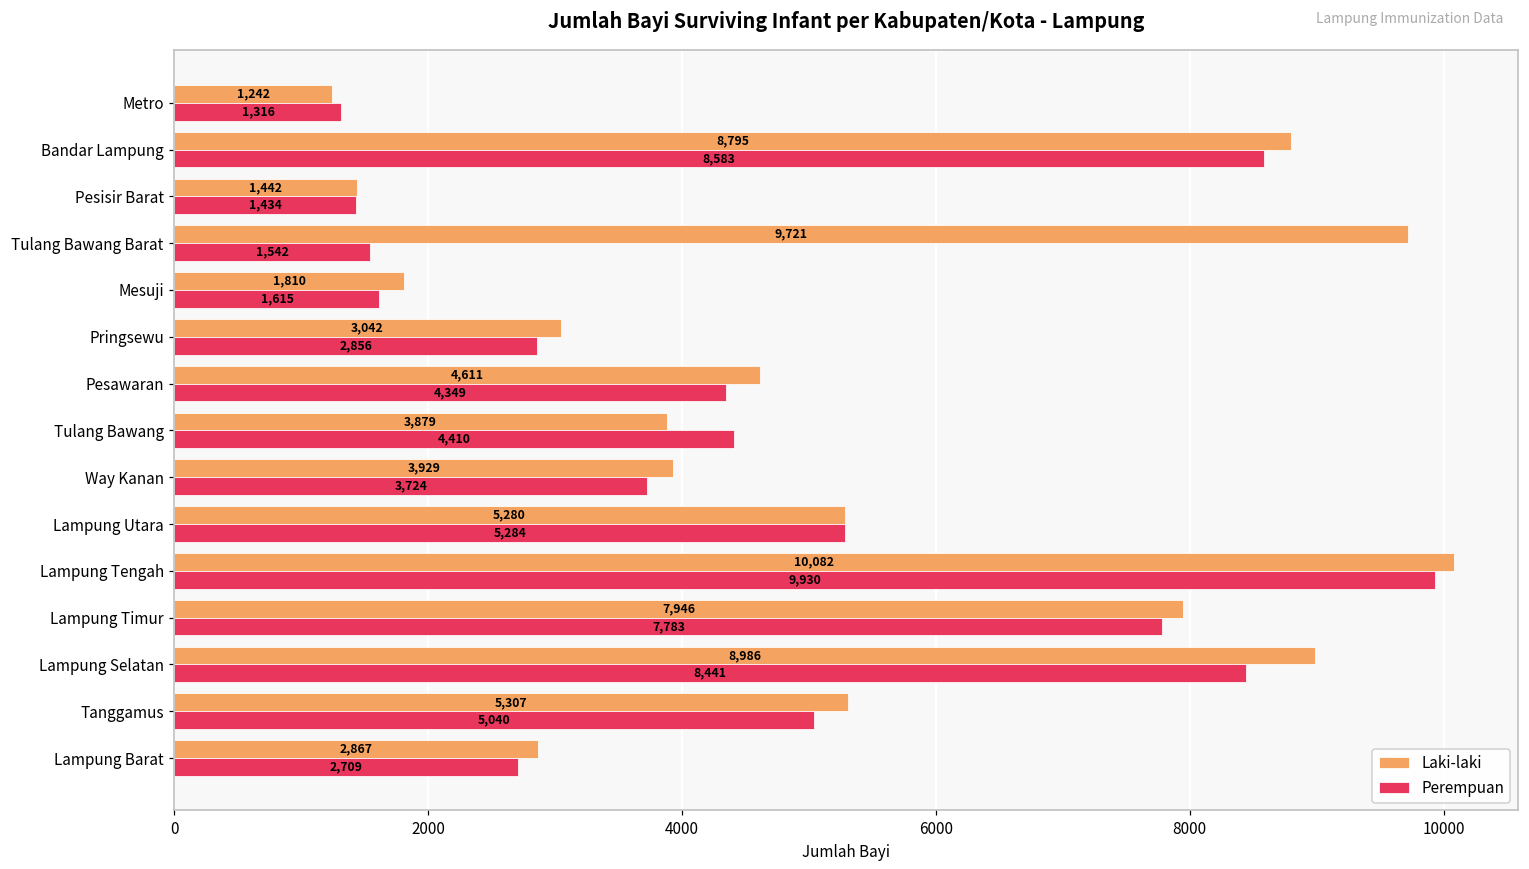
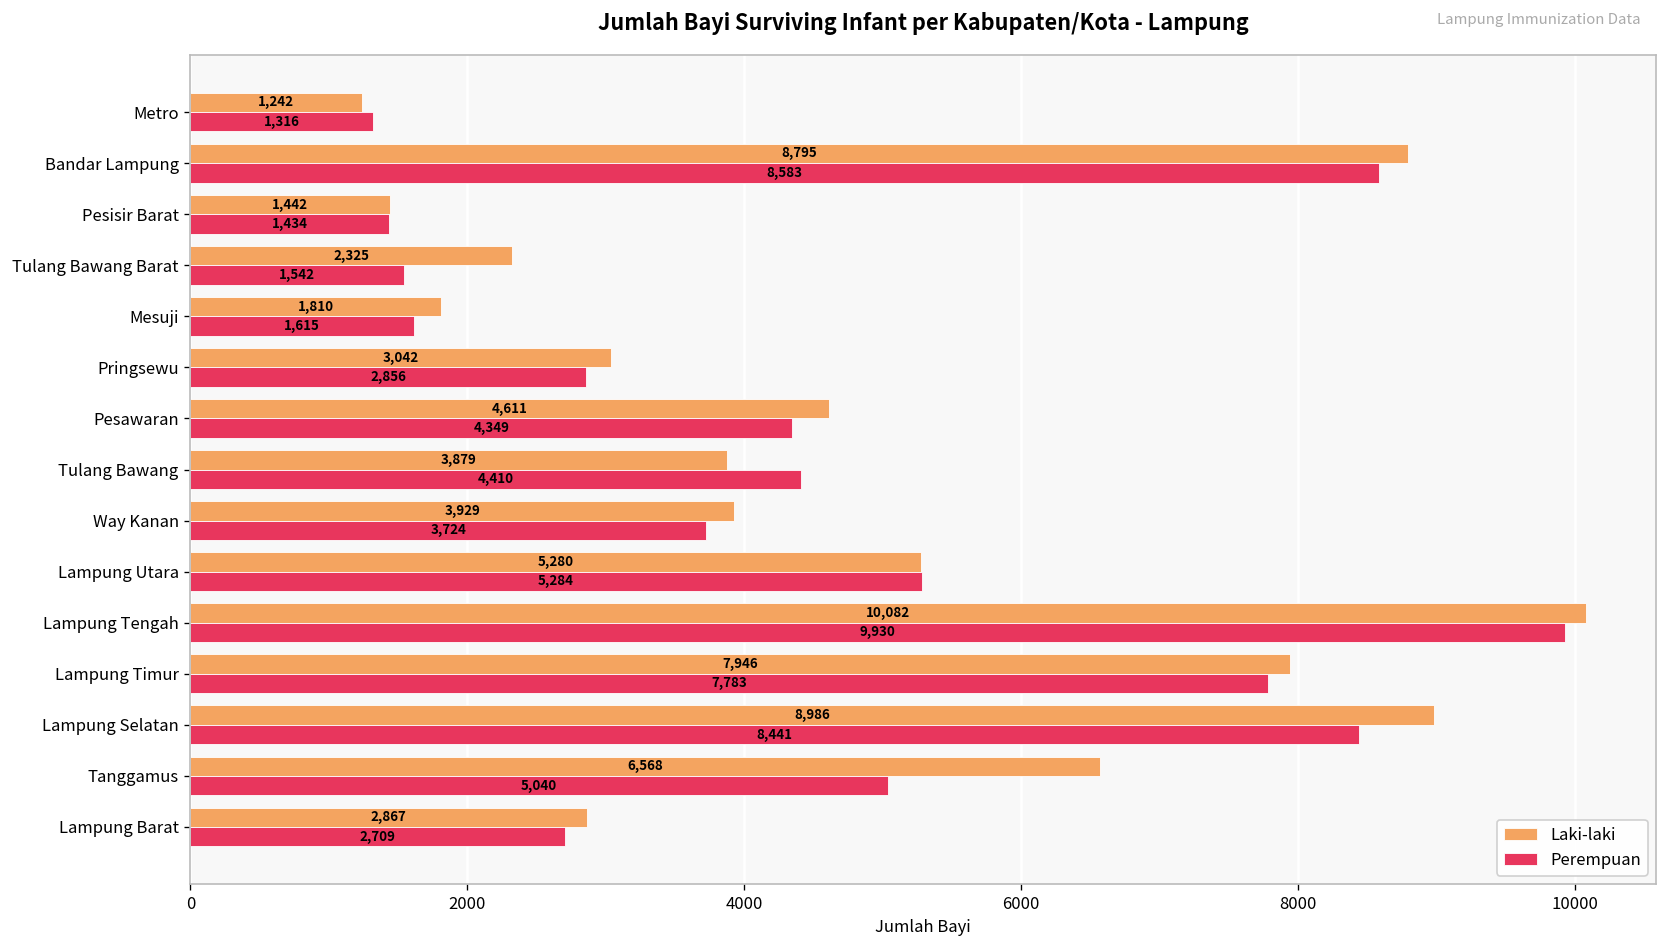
Laki-laki, Tulang Bawang Barat: 9,721 -> 2,325
Laki-laki, Tanggamus: 5,307 -> 6,568
